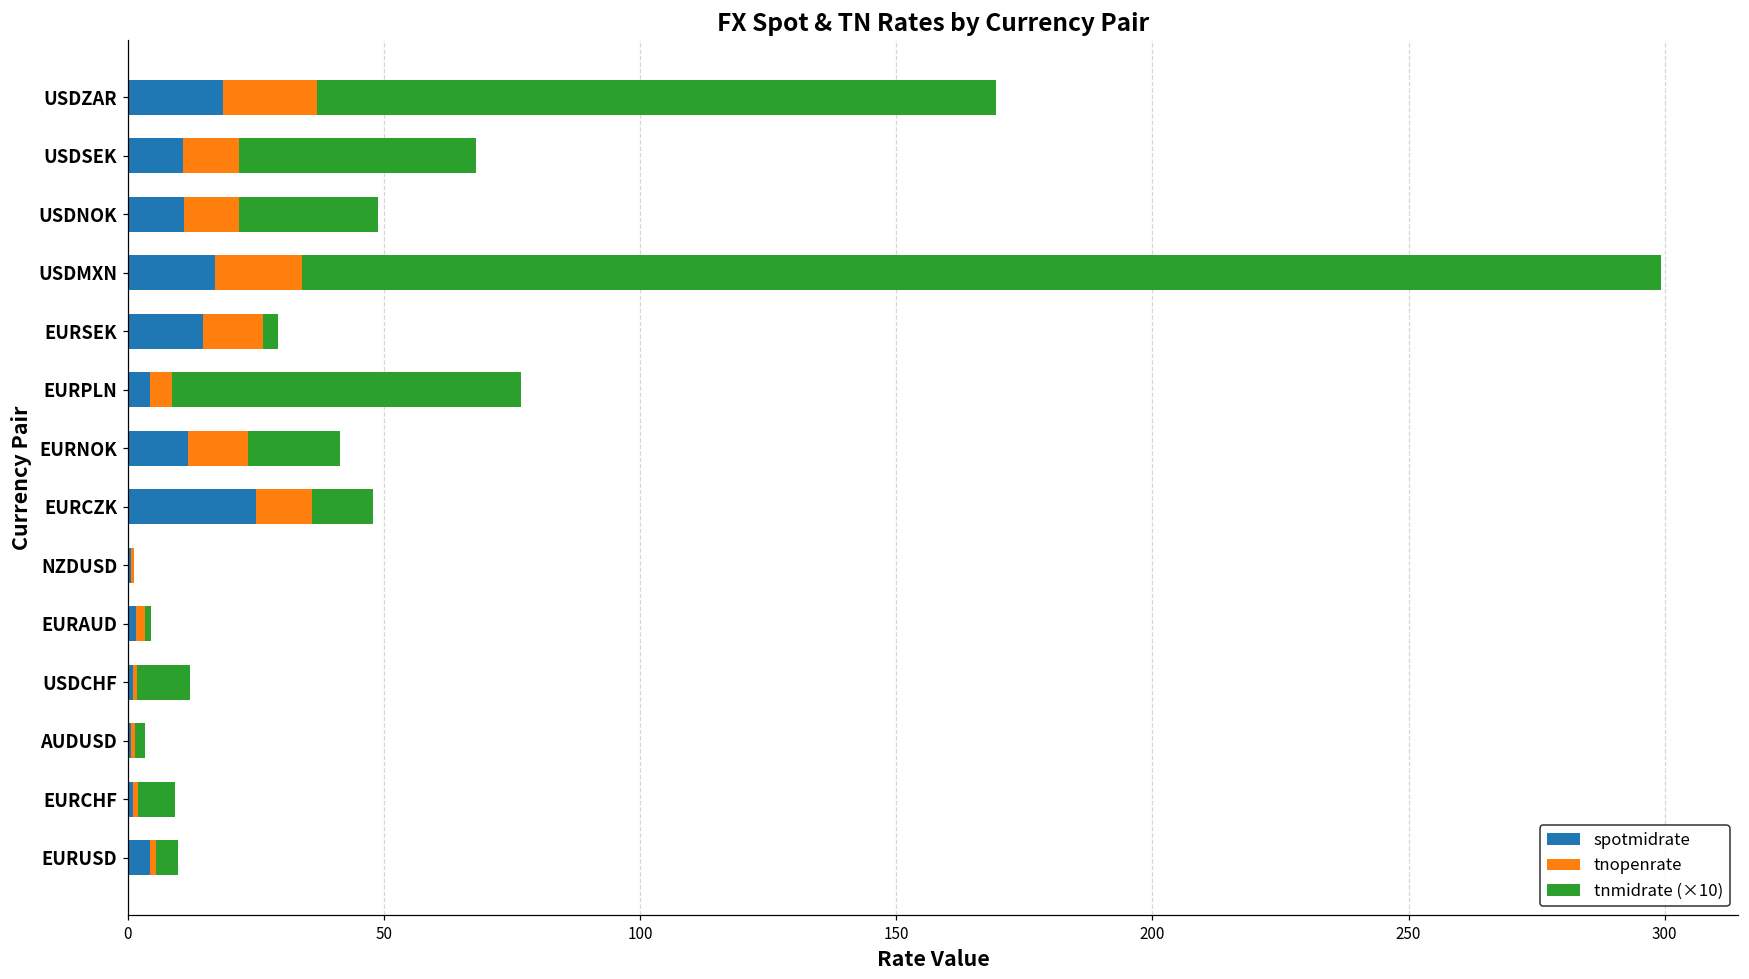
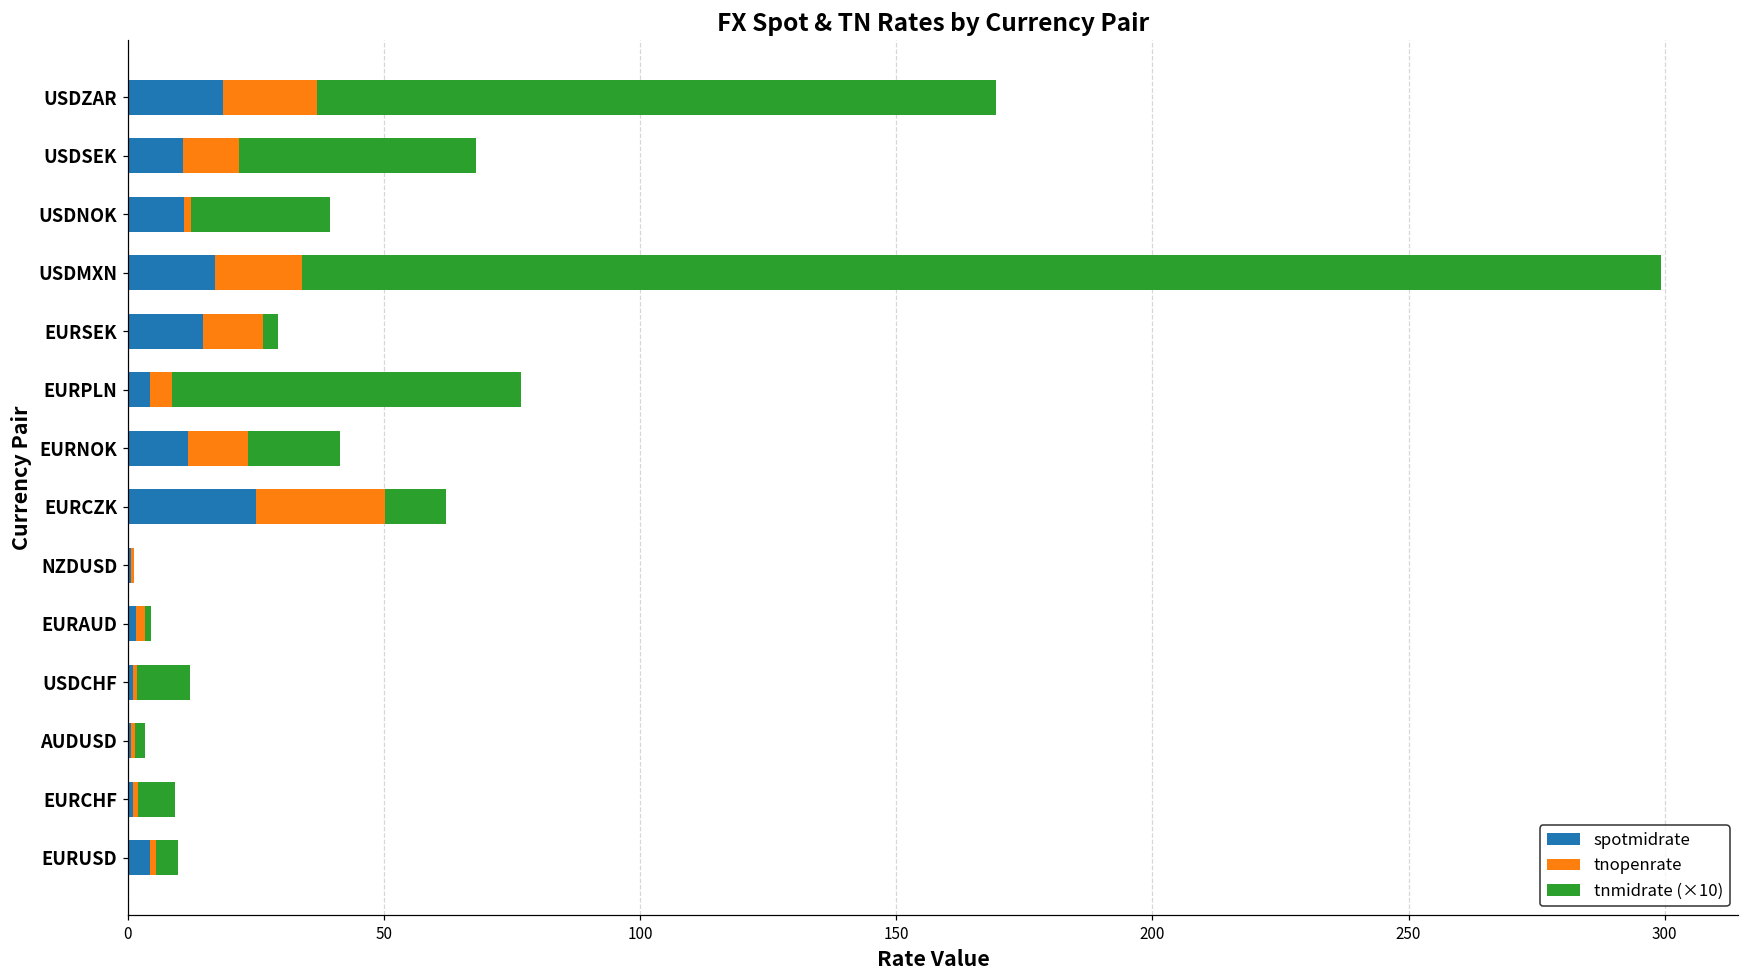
tnopenrate, USDNOK: 11 -> 2
tnopenrate, EURCZK: 11 -> 25
